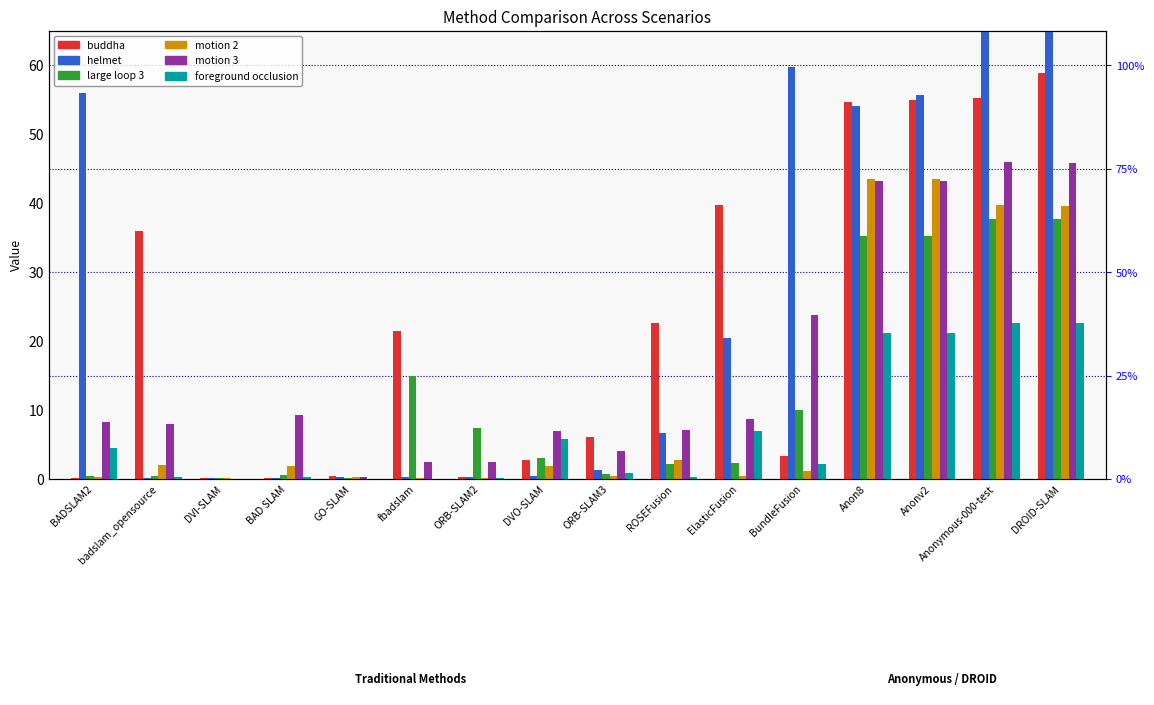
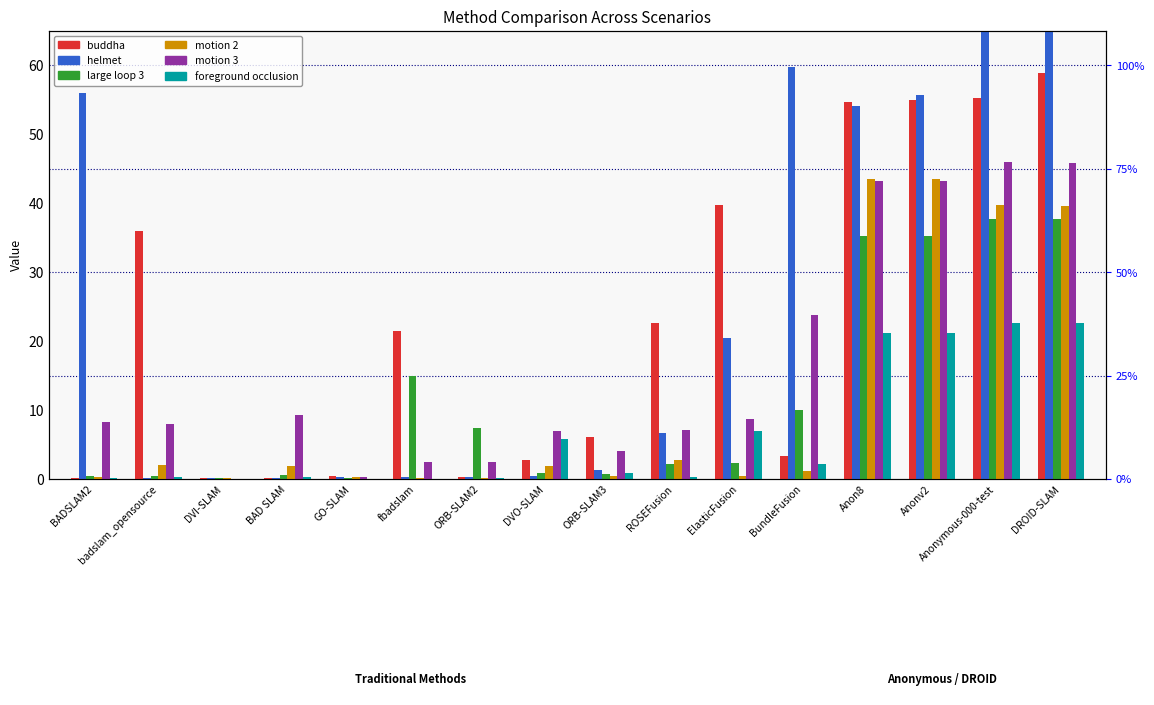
foreground occlusion, BADSLAM2: 5 -> 0
large loop 3, DVO-SLAM: 3 -> 1
